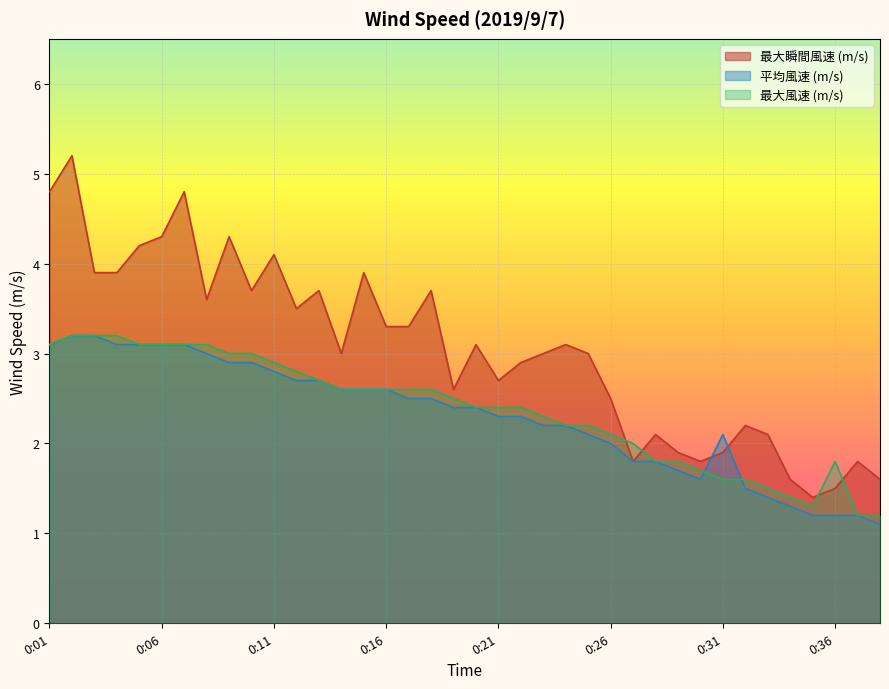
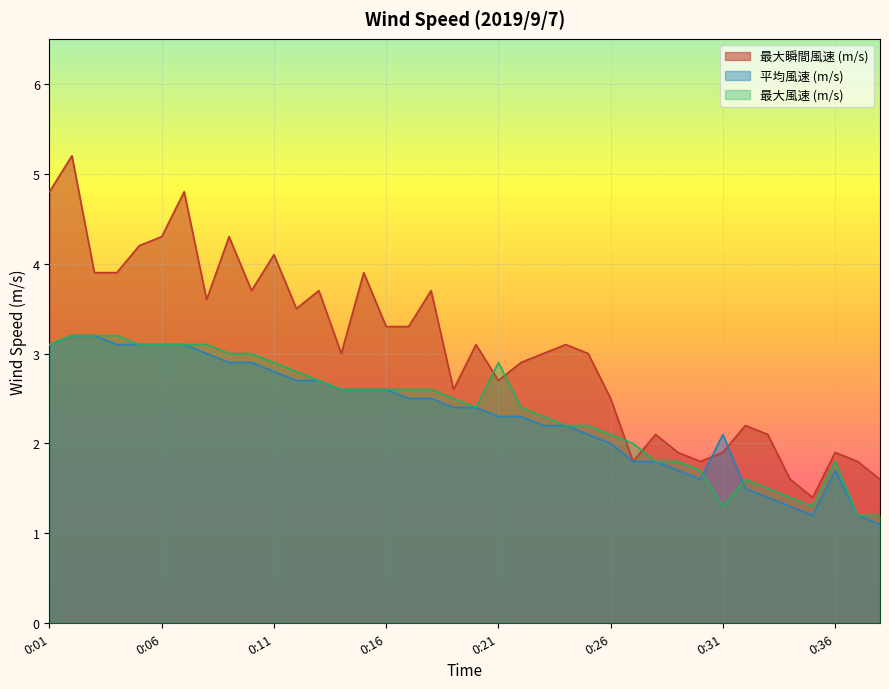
最大風速 (m/s), 0:21: 2.4 -> 2.9
最大風速 (m/s), 0:31: 1.6 -> 1.3
最大瞬間風速 (m/s), 0:36: 1.5 -> 1.9
平均風速 (m/s), 0:36: 1.2 -> 1.7
